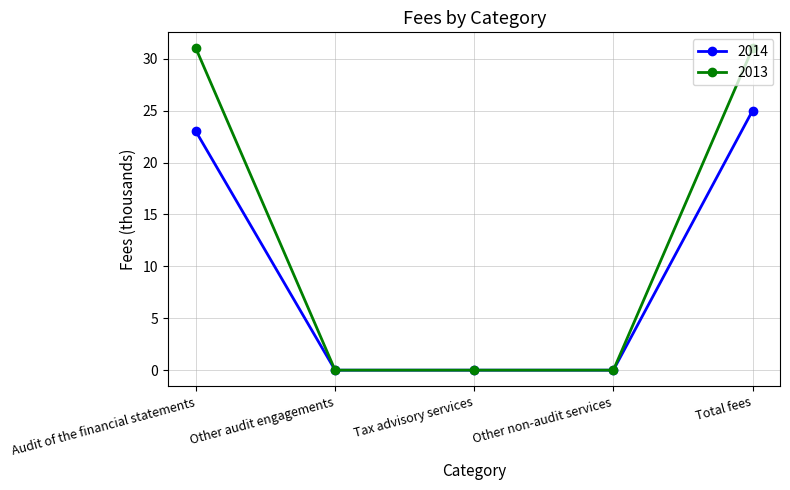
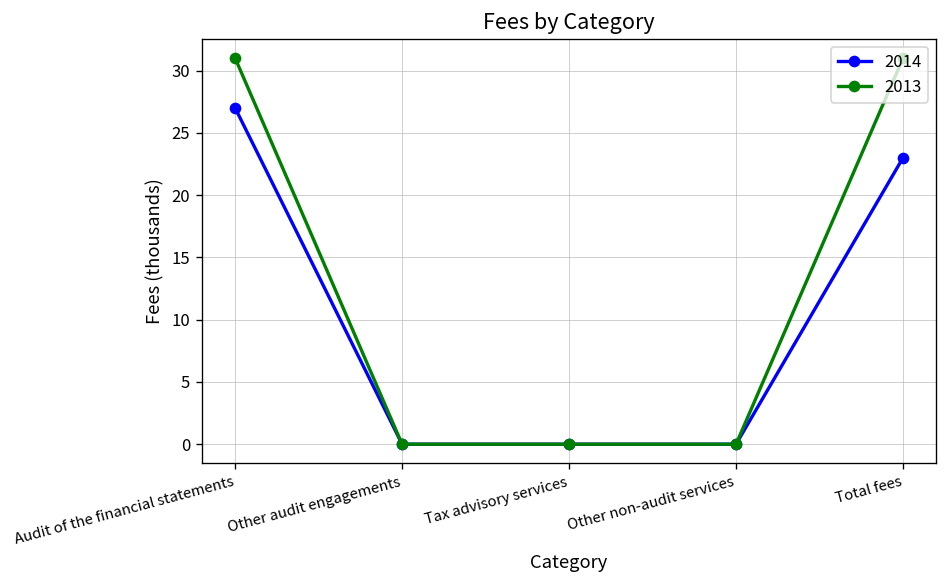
2014, Audit of the financial statements: 23 -> 27
2014, Total fees: 25 -> 23
